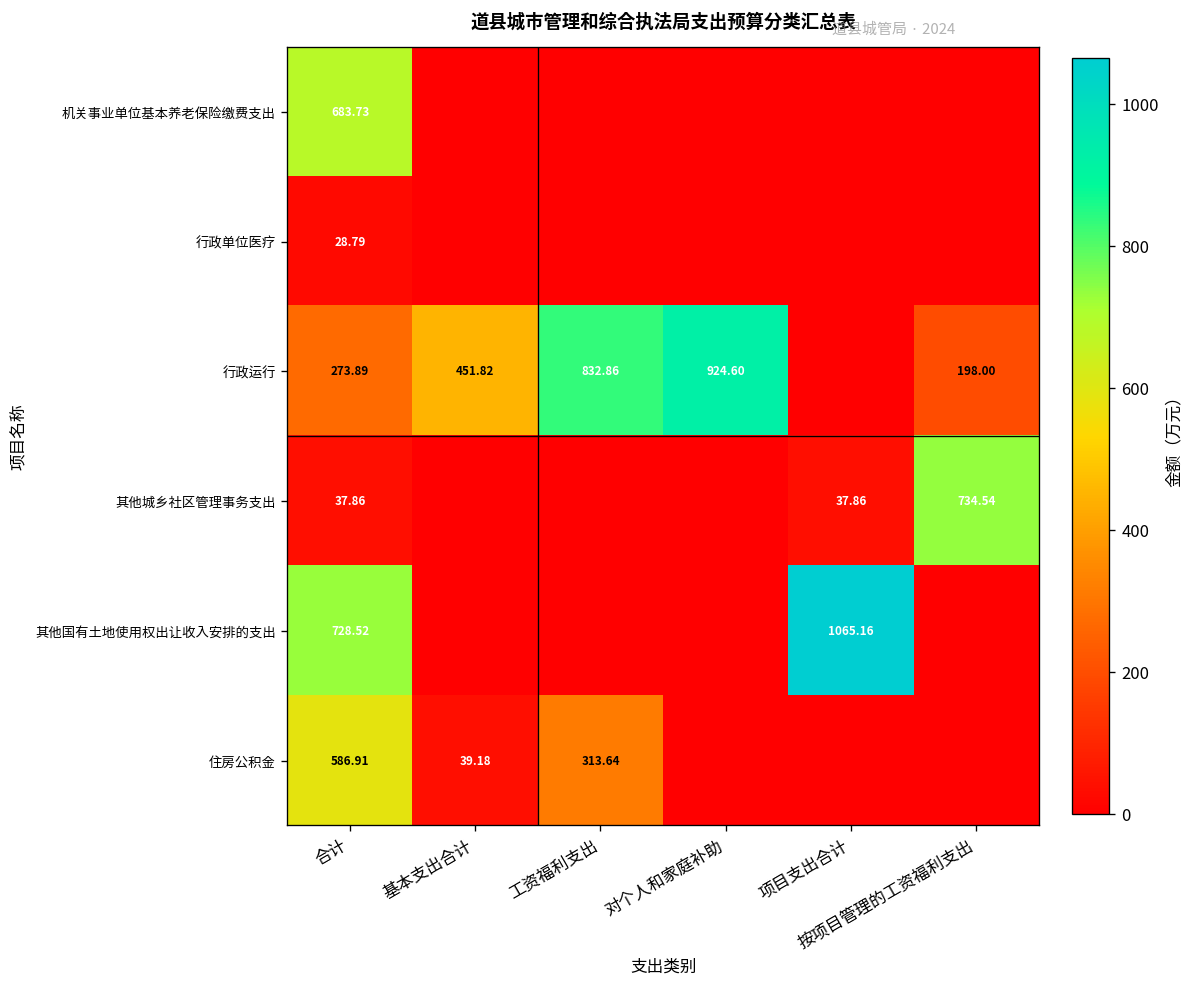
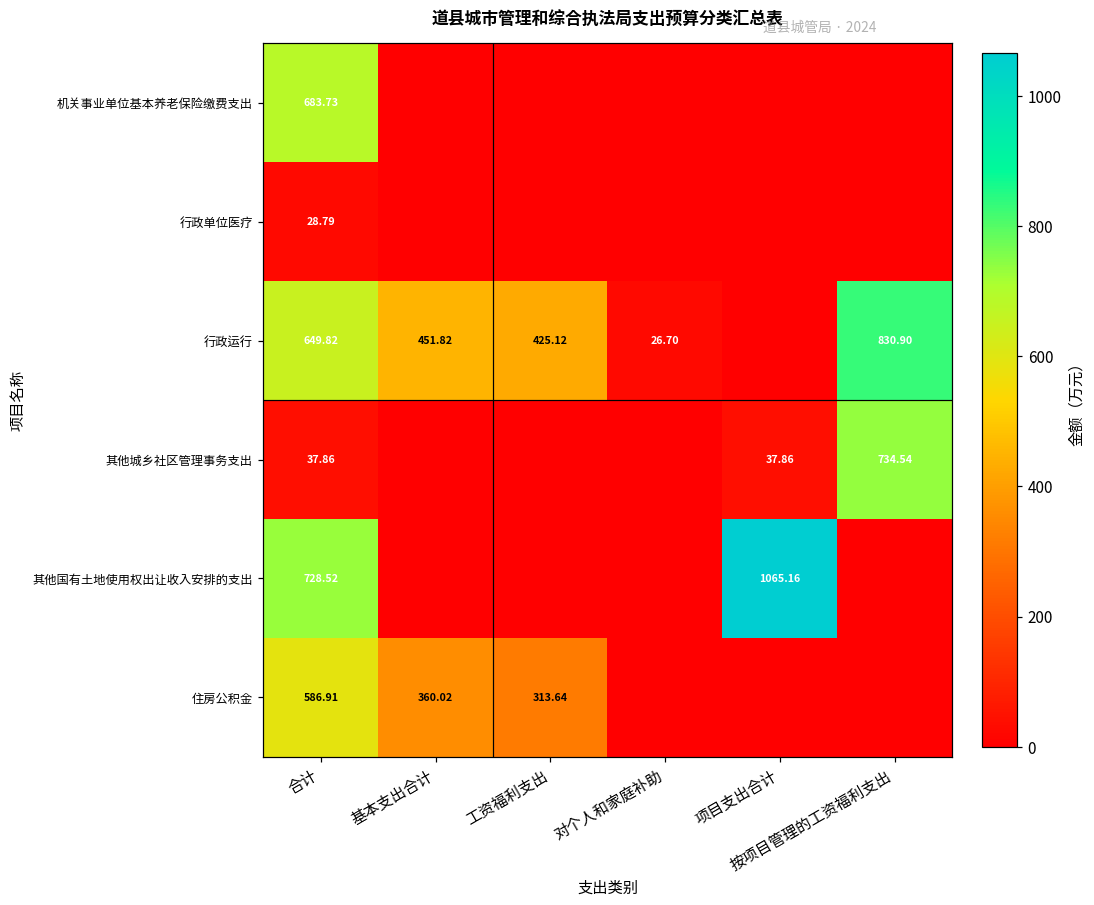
行政运行, 合计: 273.89 -> 649.82
行政运行, 工资福利支出: 832.86 -> 425.12
行政运行, 对个人和家庭补助: 924.60 -> 26.70
行政运行, 按项目管理的工资福利支出: 198.00 -> 830.90
住房公积金, 基本支出合计: 39.18 -> 360.02
